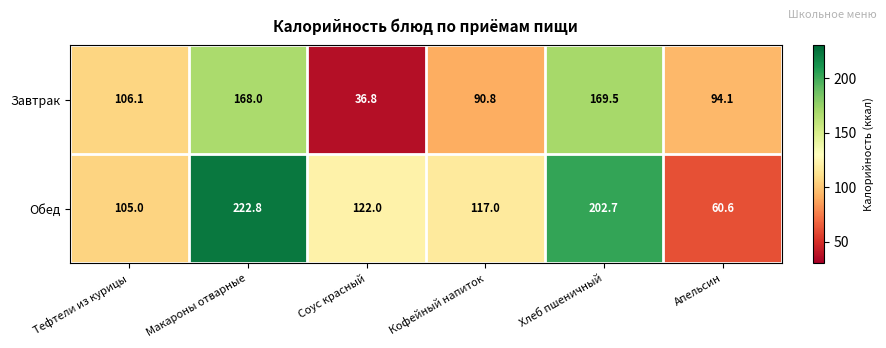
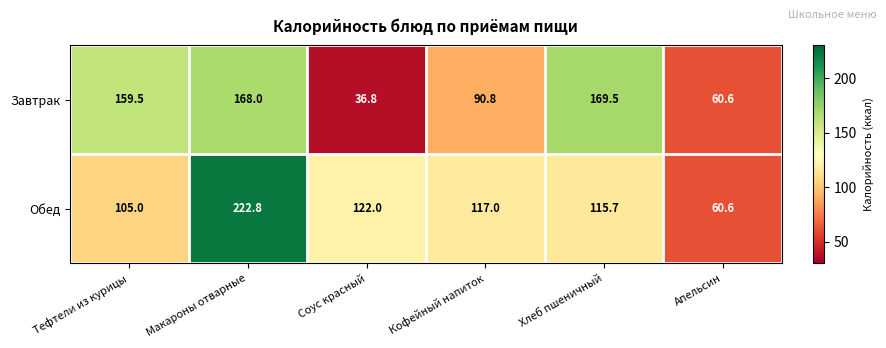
Завтрак, Тефтели из курицы: 106.1 -> 159.5
Завтрак, Апельсин: 94.1 -> 60.6
Обед, Хлеб пшеничный: 202.7 -> 115.7
